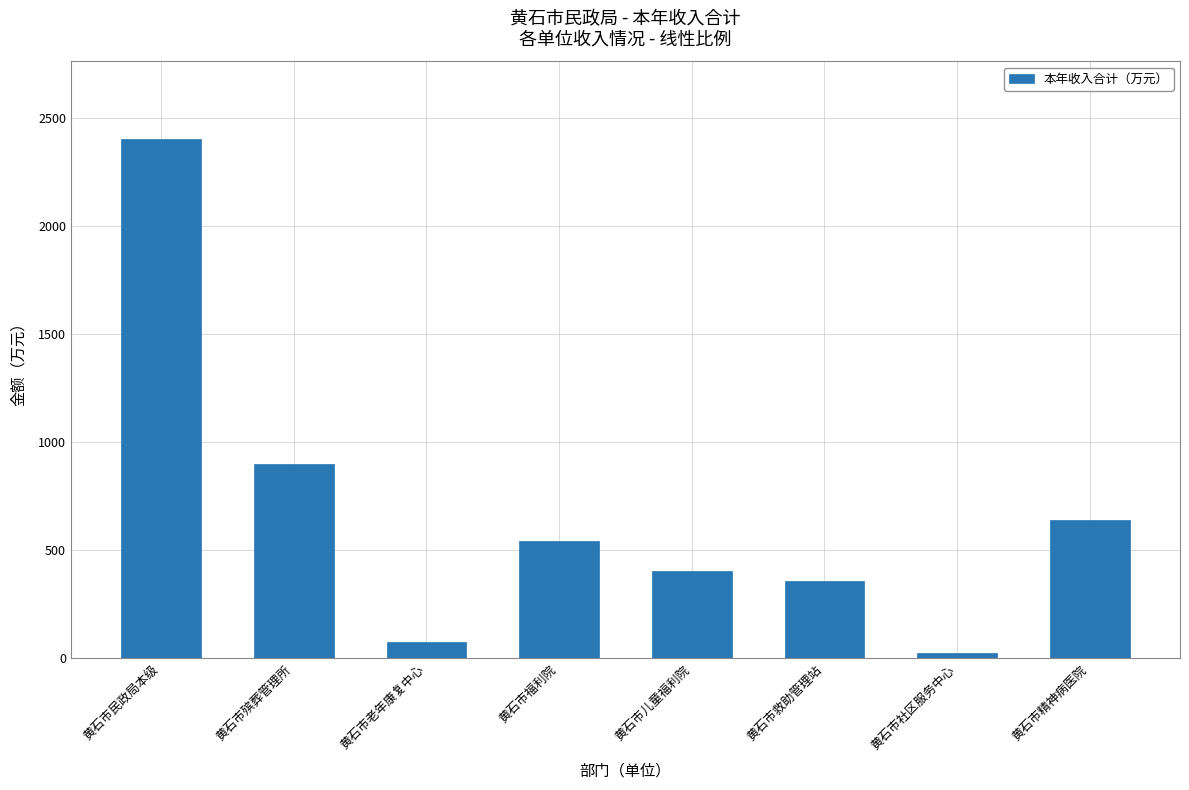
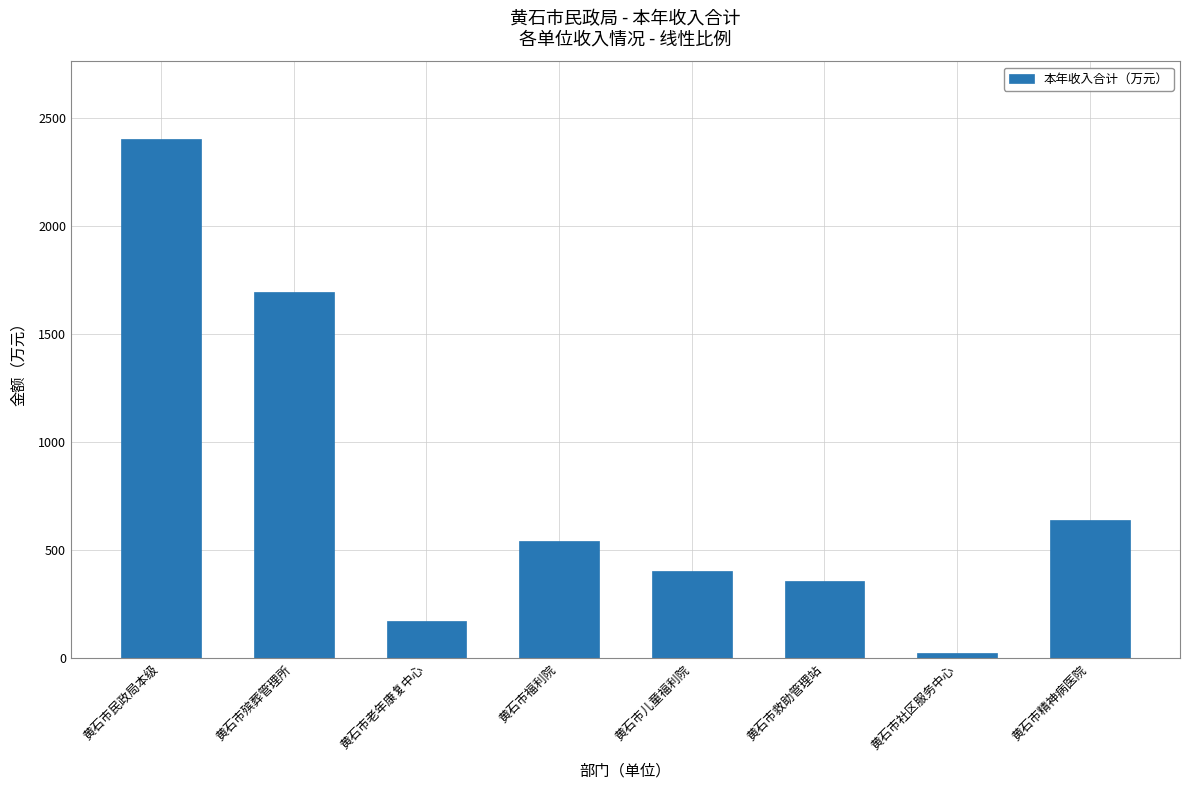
黄石市殡葬管理所: 900 -> 1700
黄石市老年康复中心: 70 -> 170
